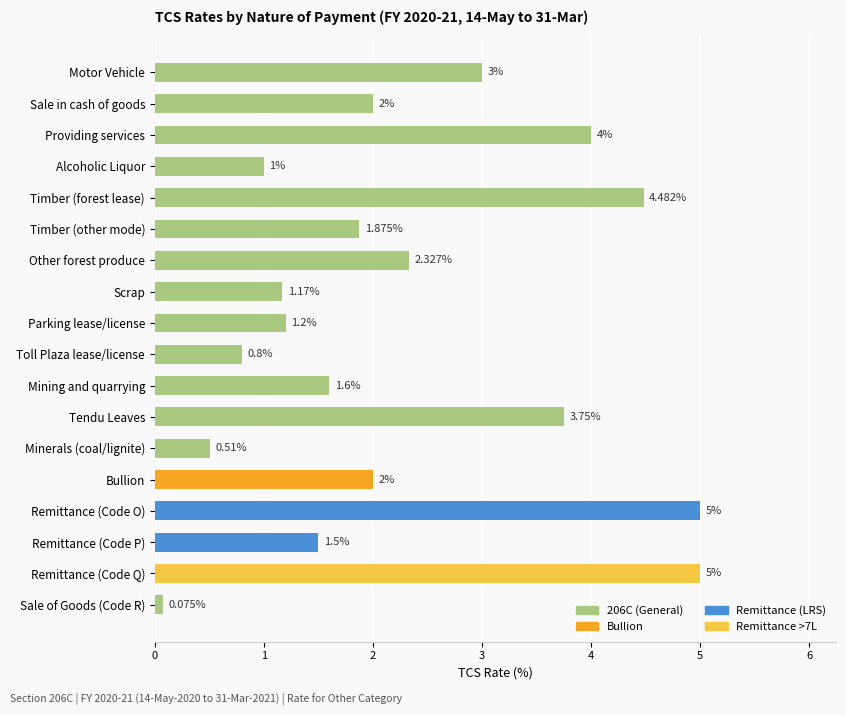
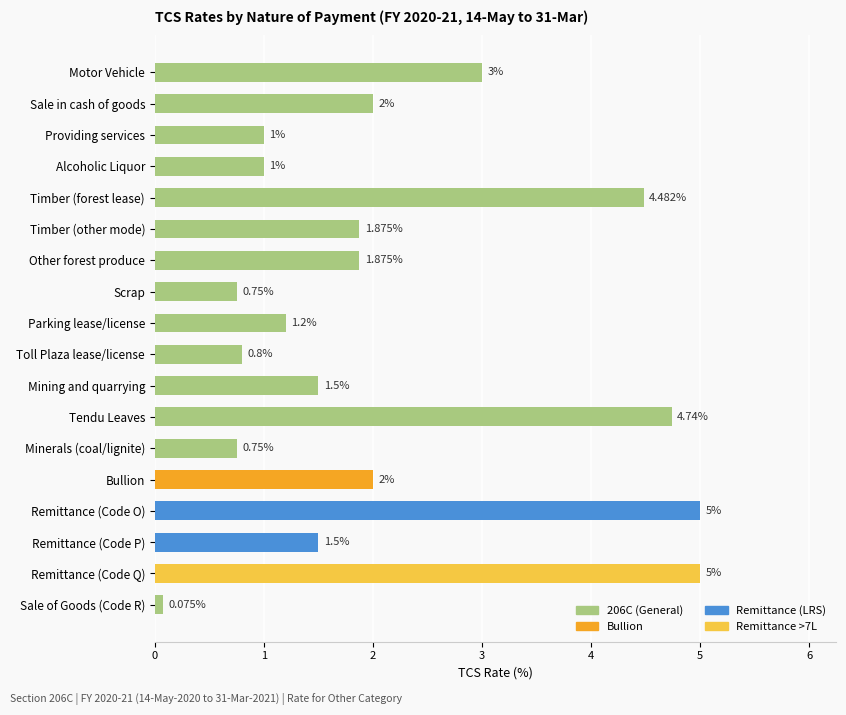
Providing services: 4% -> 1%
Other forest produce: 2.327% -> 1.875%
Scrap: 1.17% -> 0.75%
Mining and quarrying: 1.6% -> 1.5%
Tendu Leaves: 3.75% -> 4.74%
Minerals (coal/lignite): 0.51% -> 0.75%
